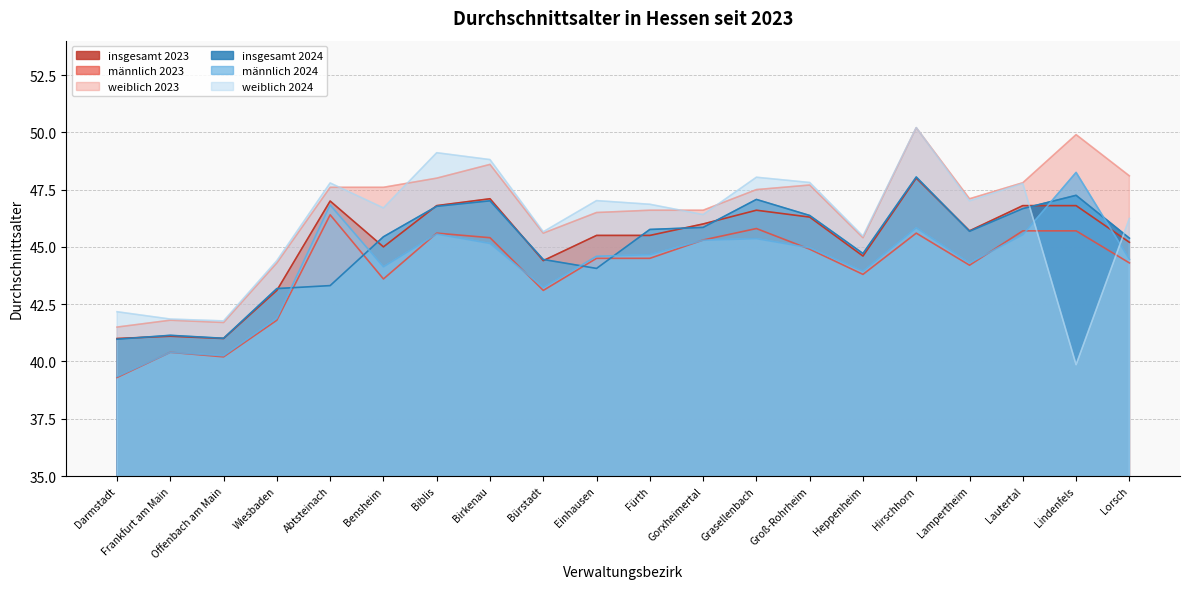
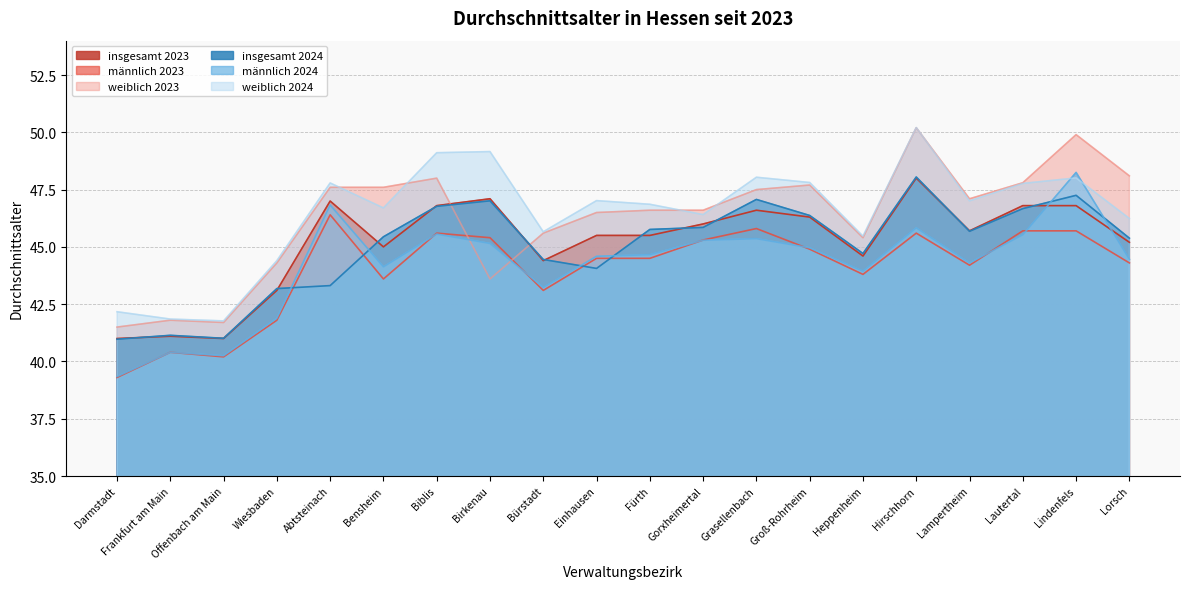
weiblich 2023, Birkenau: 48.6 -> 43.6
weiblich 2024, Birkenau: 48.8 -> 49.2
weiblich 2024, Lindenfels: 39.9 -> 48.0
